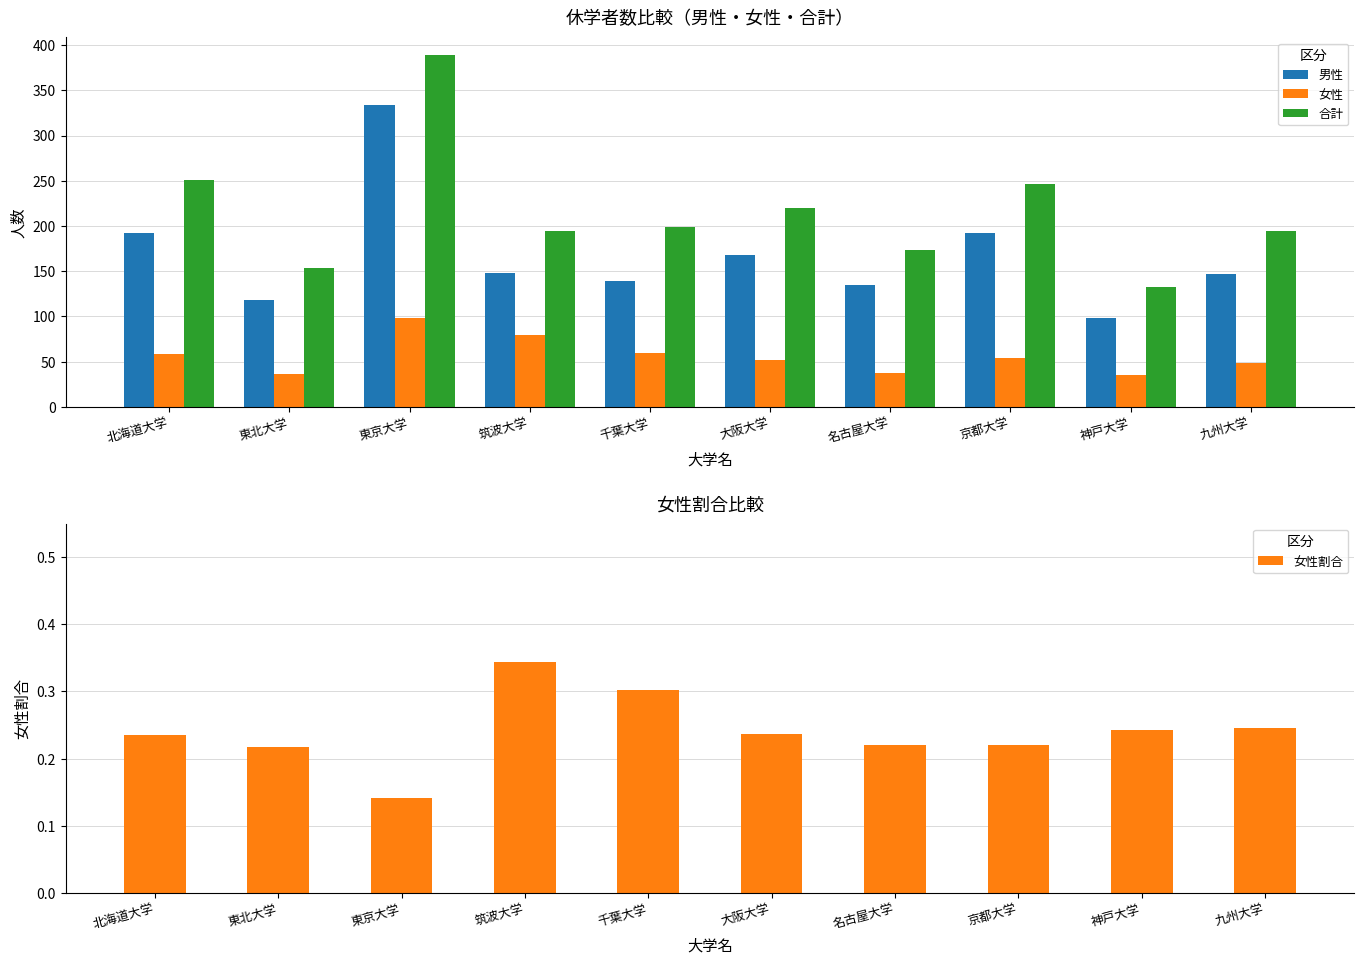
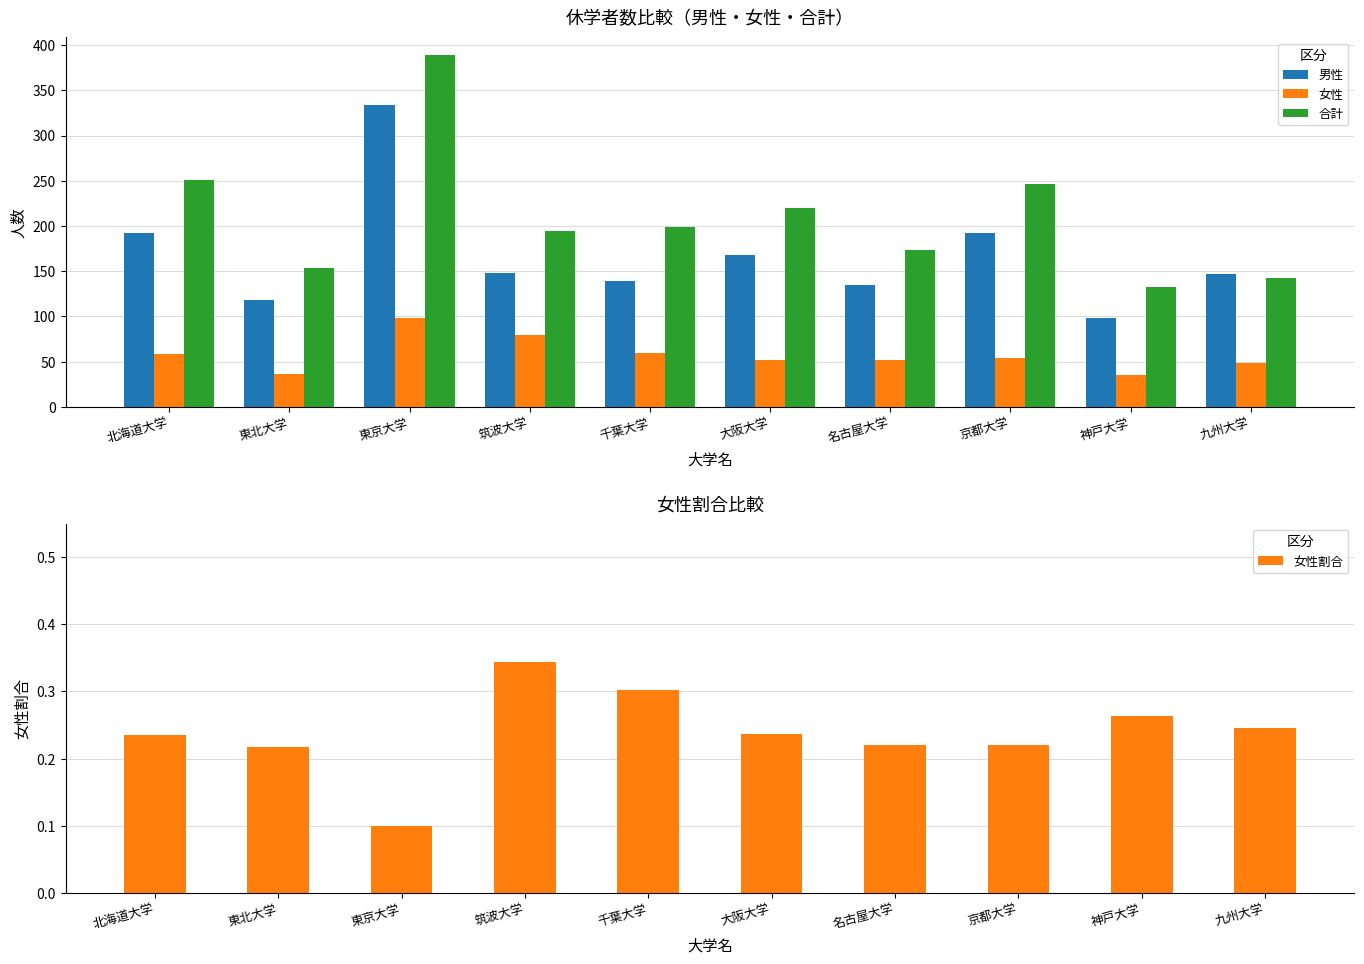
休学者数比較（男性・女性・合計）, 女性, 名古屋大学: 40 -> 50
休学者数比較（男性・女性・合計）, 合計, 九州大学: 200 -> 140
女性割合比較, 東京大学: 0.14 -> 0.10
女性割合比較, 神戸大学: 0.24 -> 0.26
